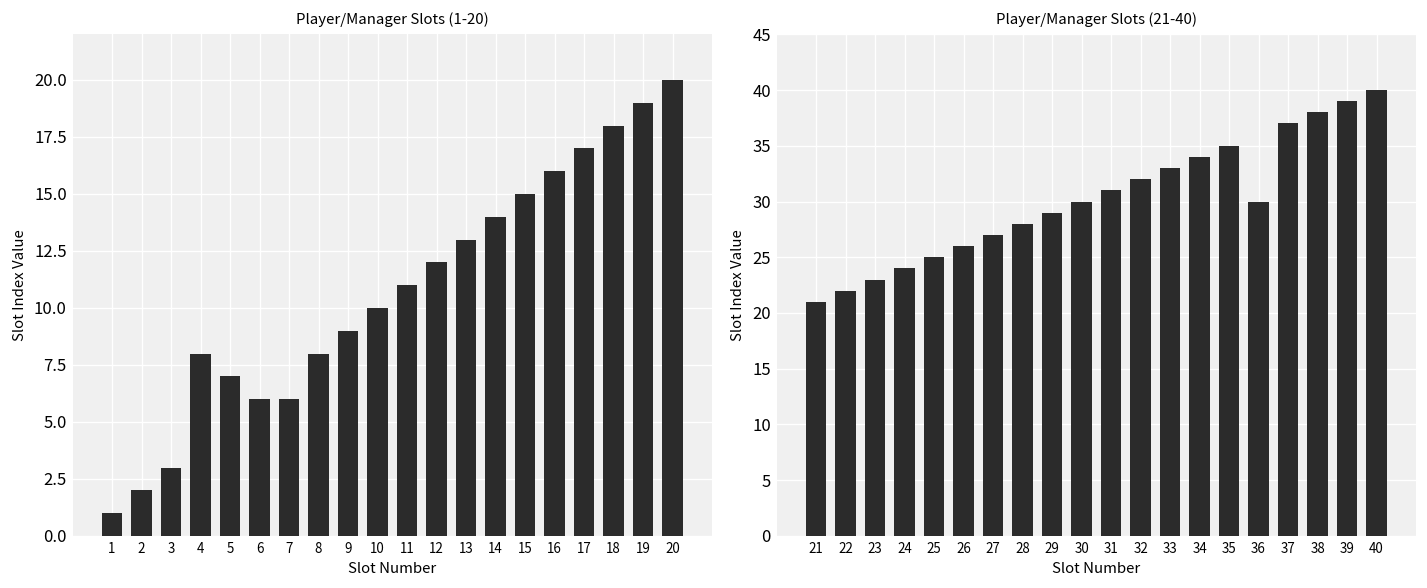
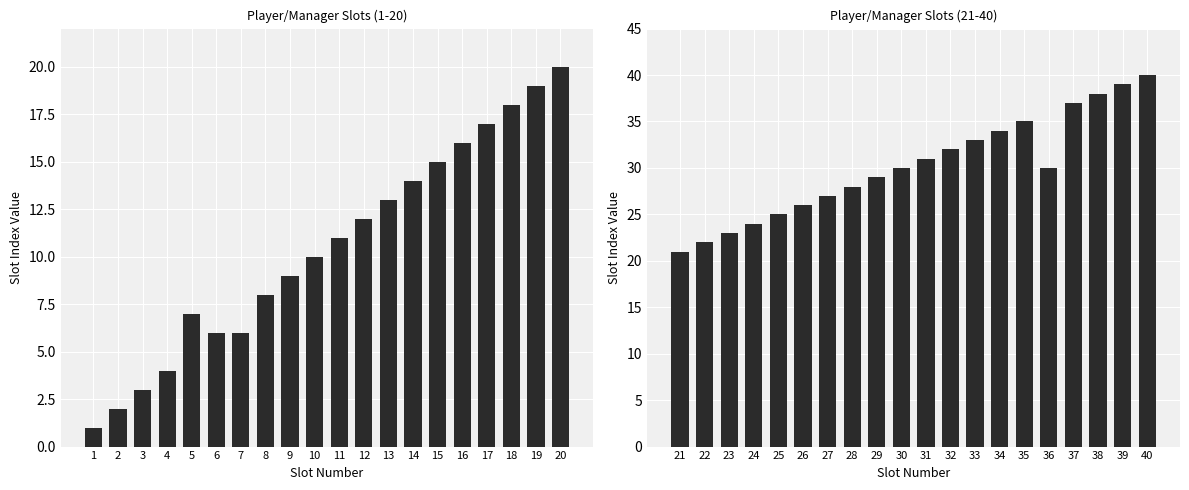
Player/Manager Slots (1-20), 4: 8 -> 4
